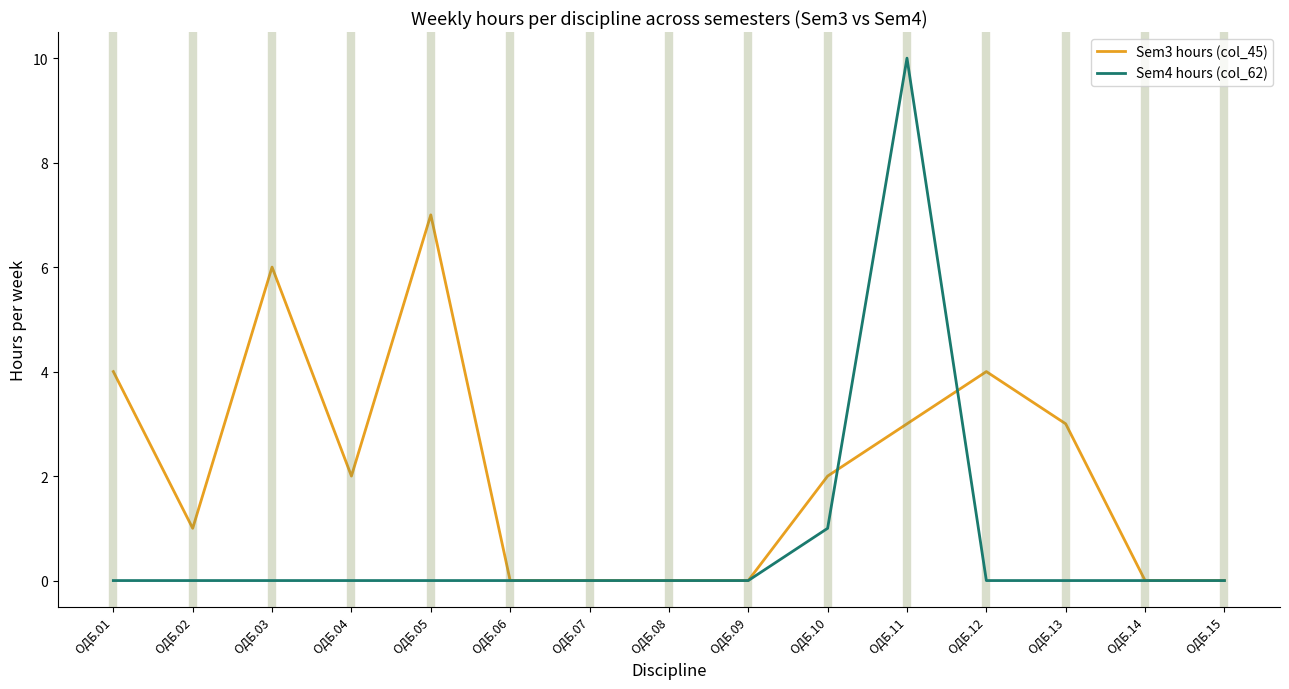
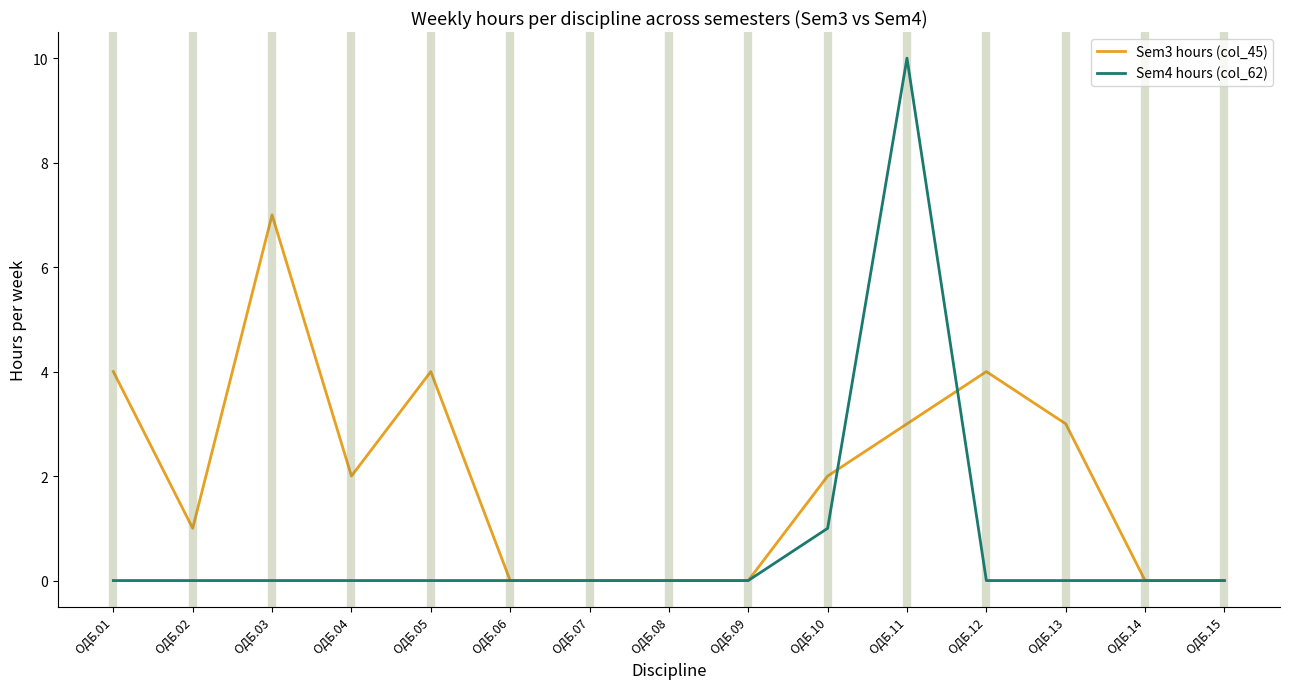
Sem3 hours (col_45), ОДБ.03: 6 -> 7
Sem3 hours (col_45), ОДБ.05: 7 -> 4
